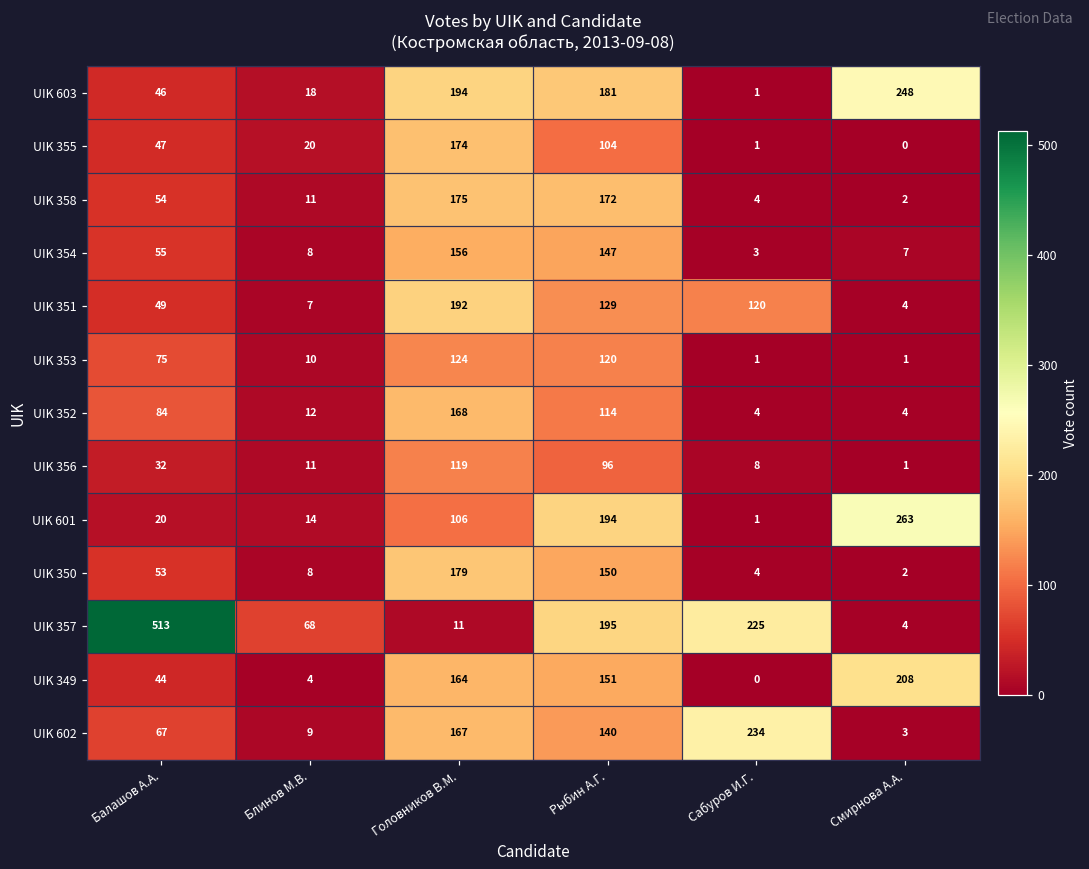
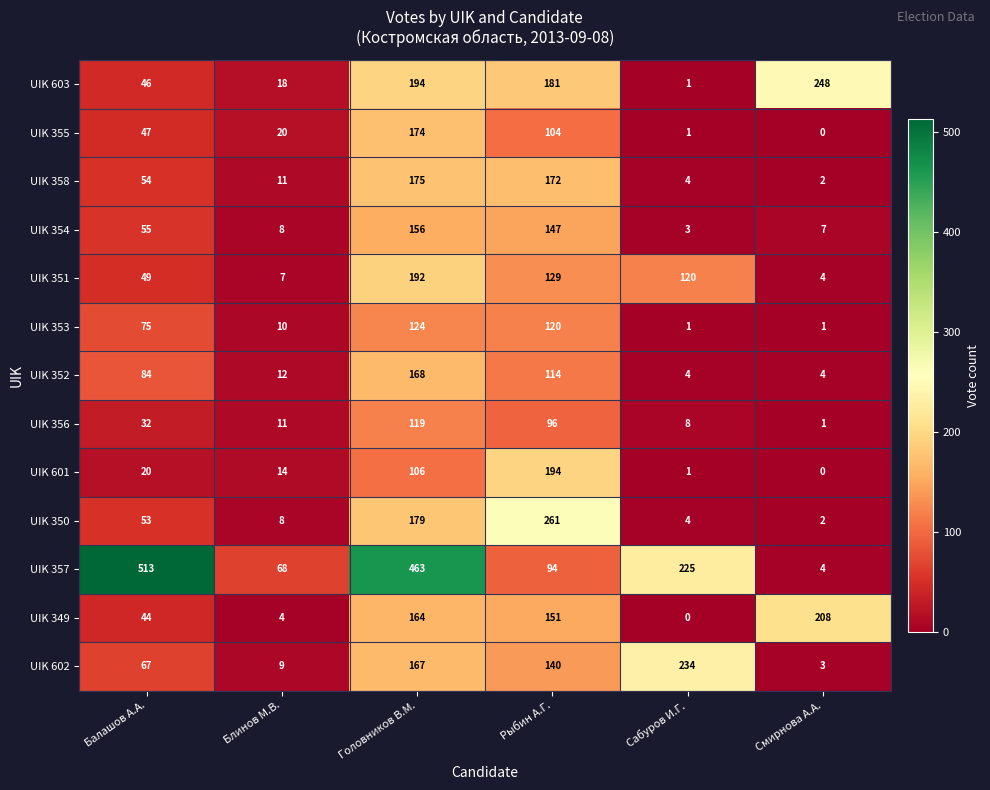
UIK 601, Смирнова А.А.: 263 -> 0
UIK 350, Рыбин А.Г.: 150 -> 261
UIK 357, Головников В.М.: 11 -> 463
UIK 357, Рыбин А.Г.: 195 -> 94
